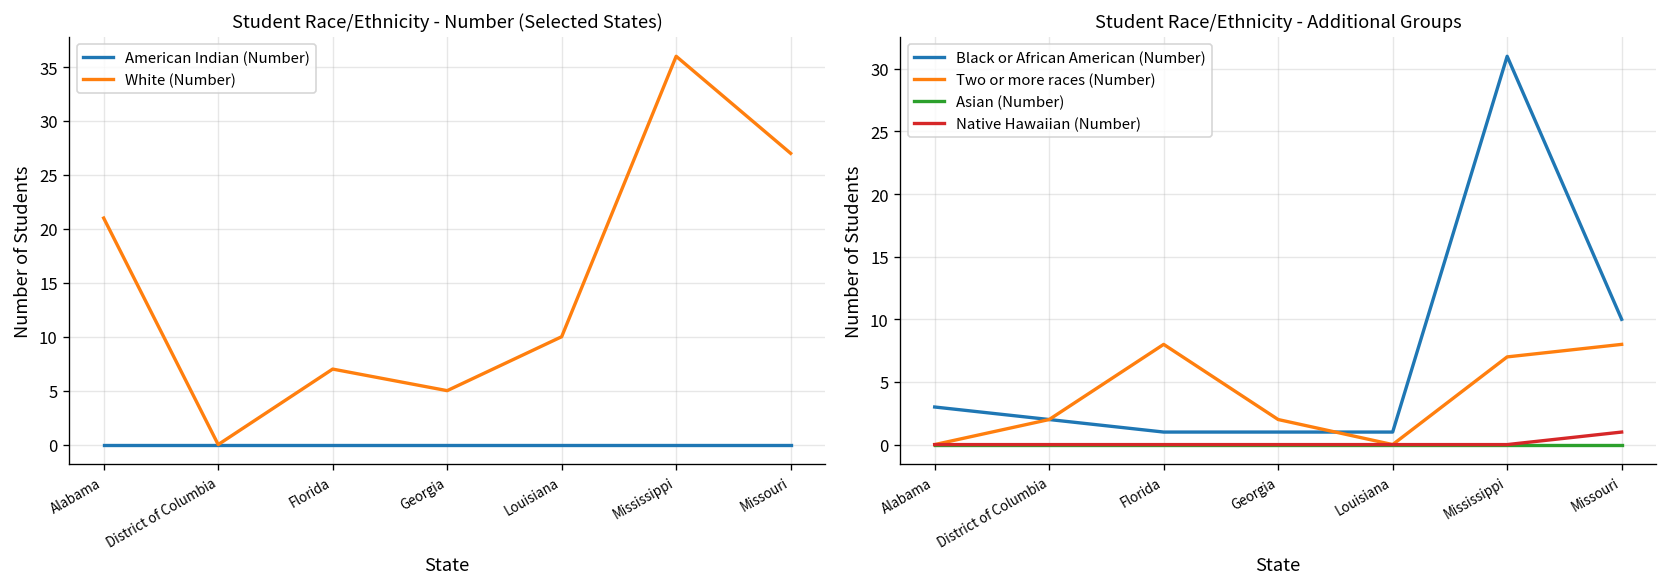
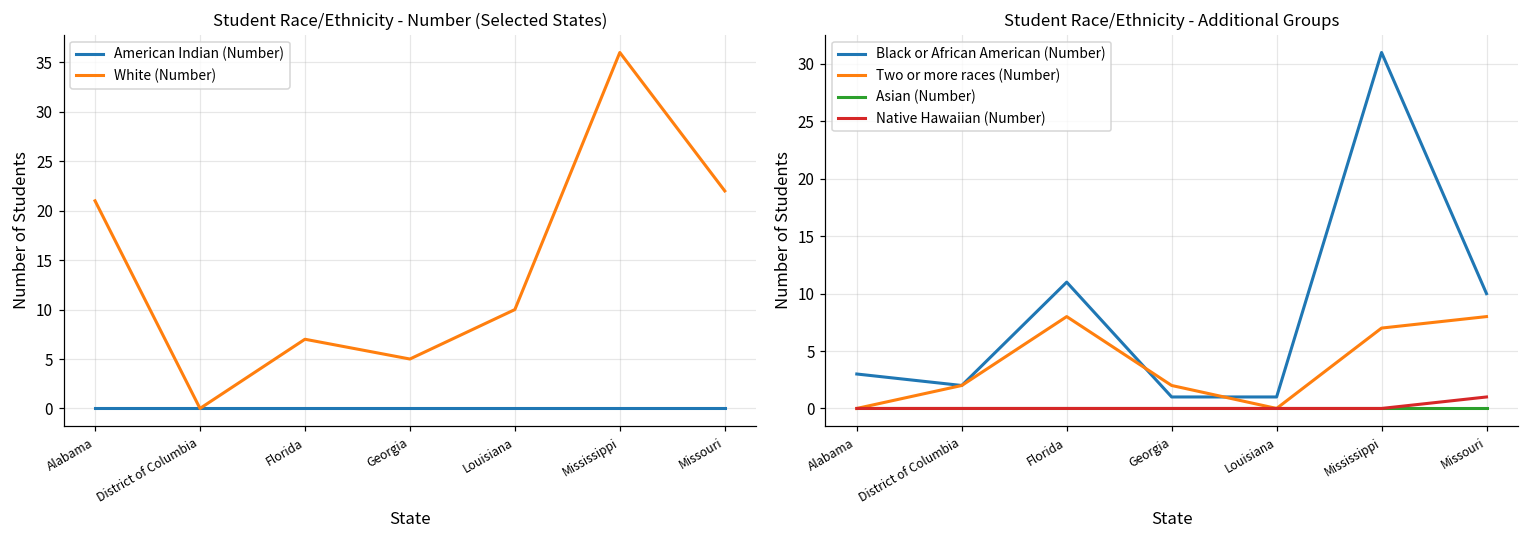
Student Race/Ethnicity - Number (Selected States), White (Number), Missouri: 27 -> 22
Student Race/Ethnicity - Additional Groups, Black or African American (Number), Florida: 1 -> 11
